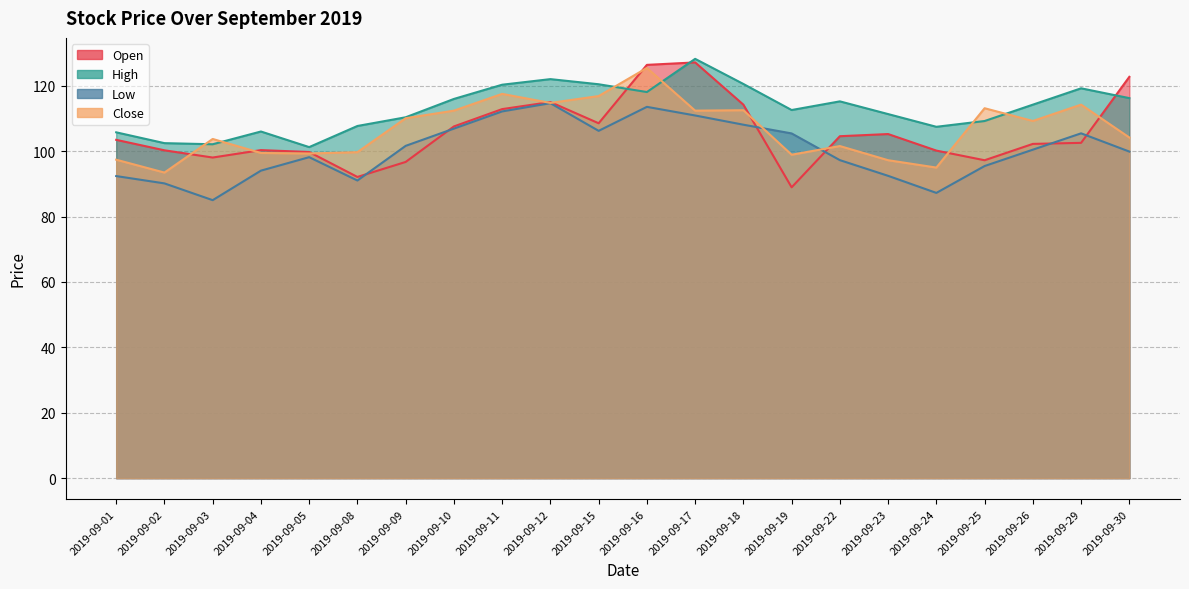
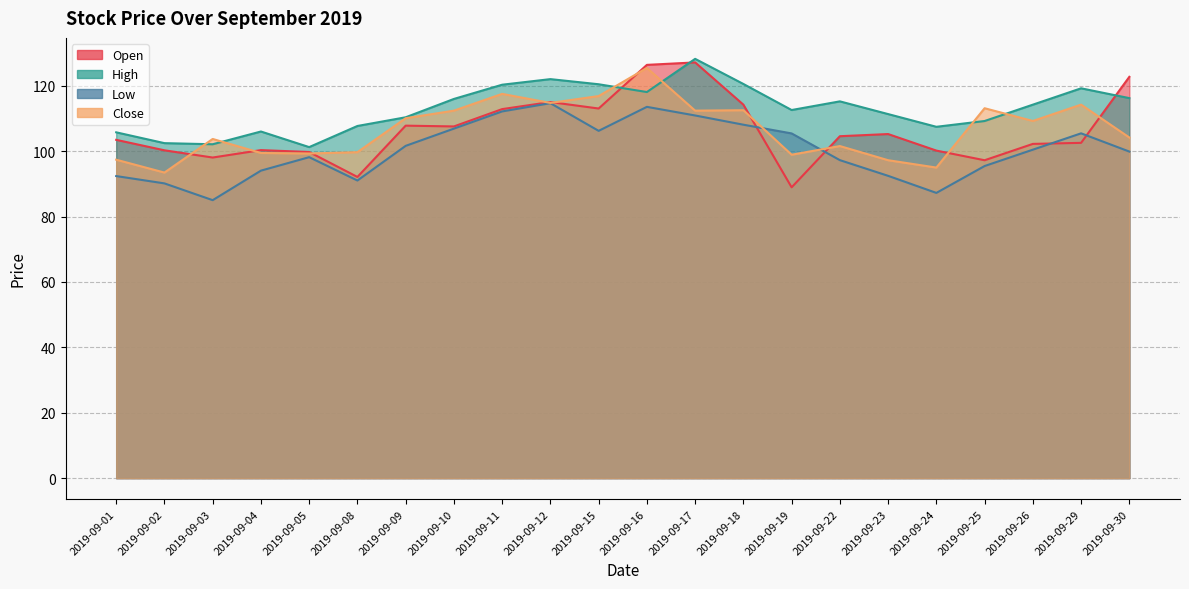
Open, 2019-09-09: 97 -> 108
Open, 2019-09-15: 109 -> 113
